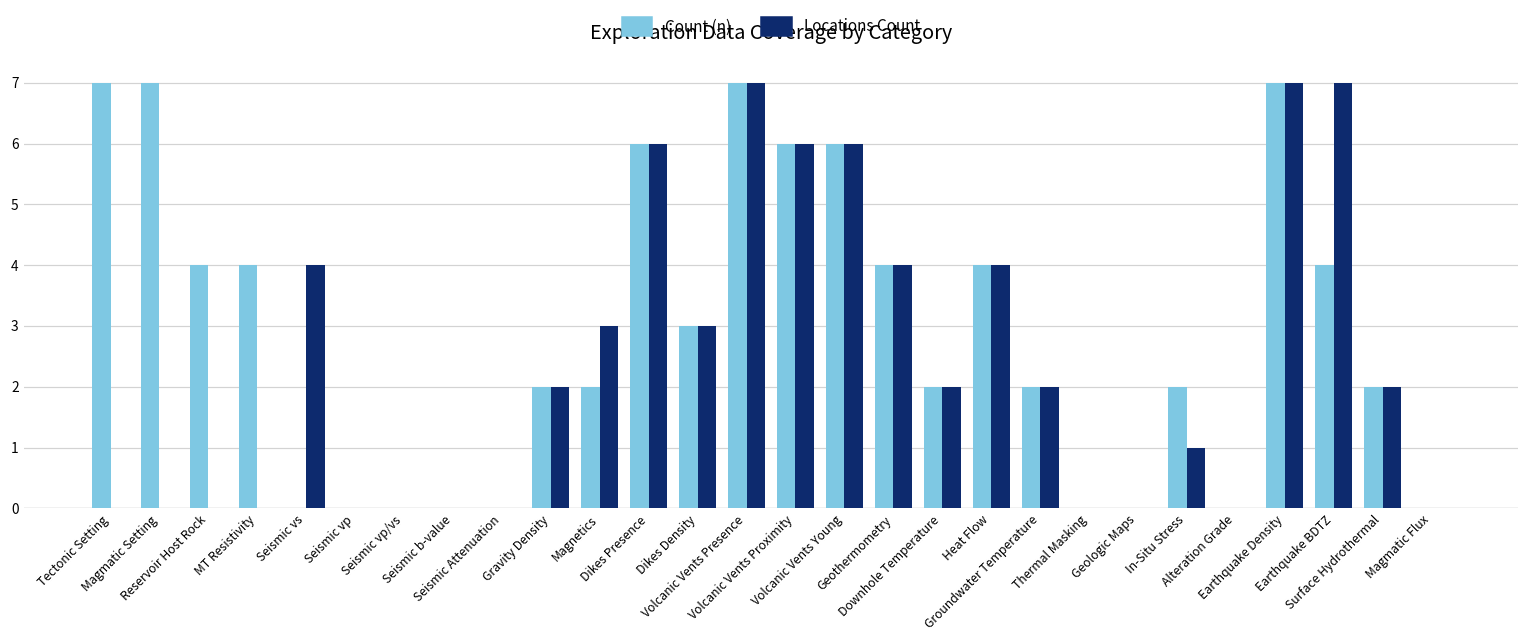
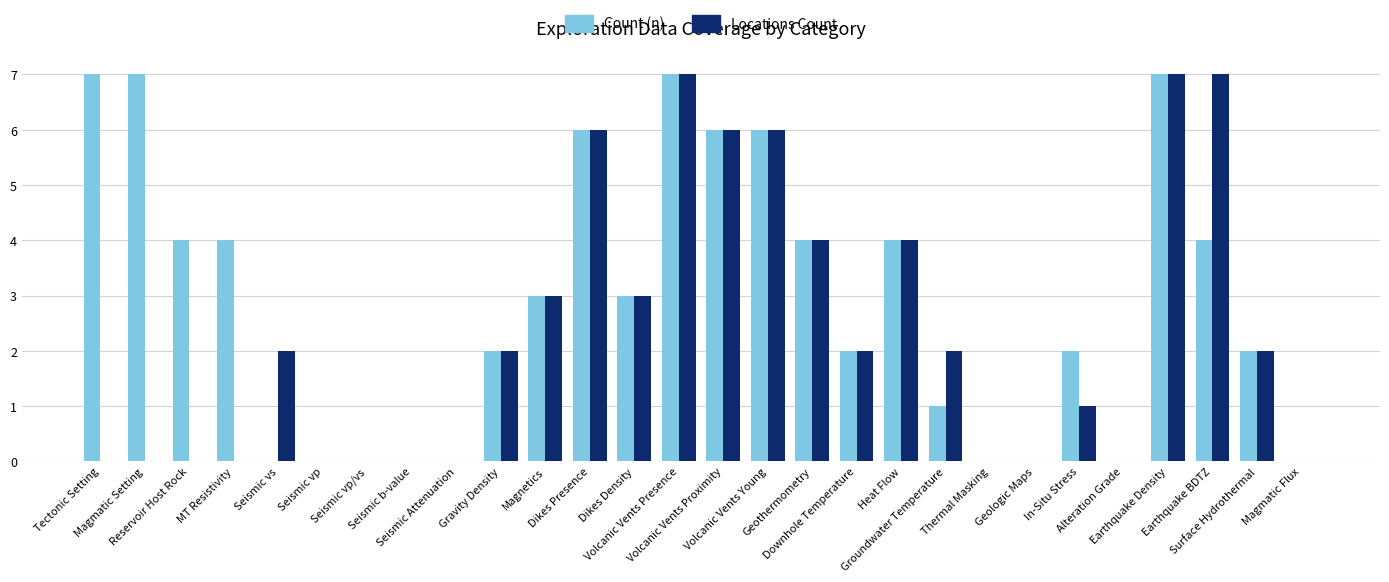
Locations Count, Seismic vs: 4 -> 2
Count (n), Magnetics: 2 -> 3
Count (n), Groundwater Temperature: 2 -> 1
